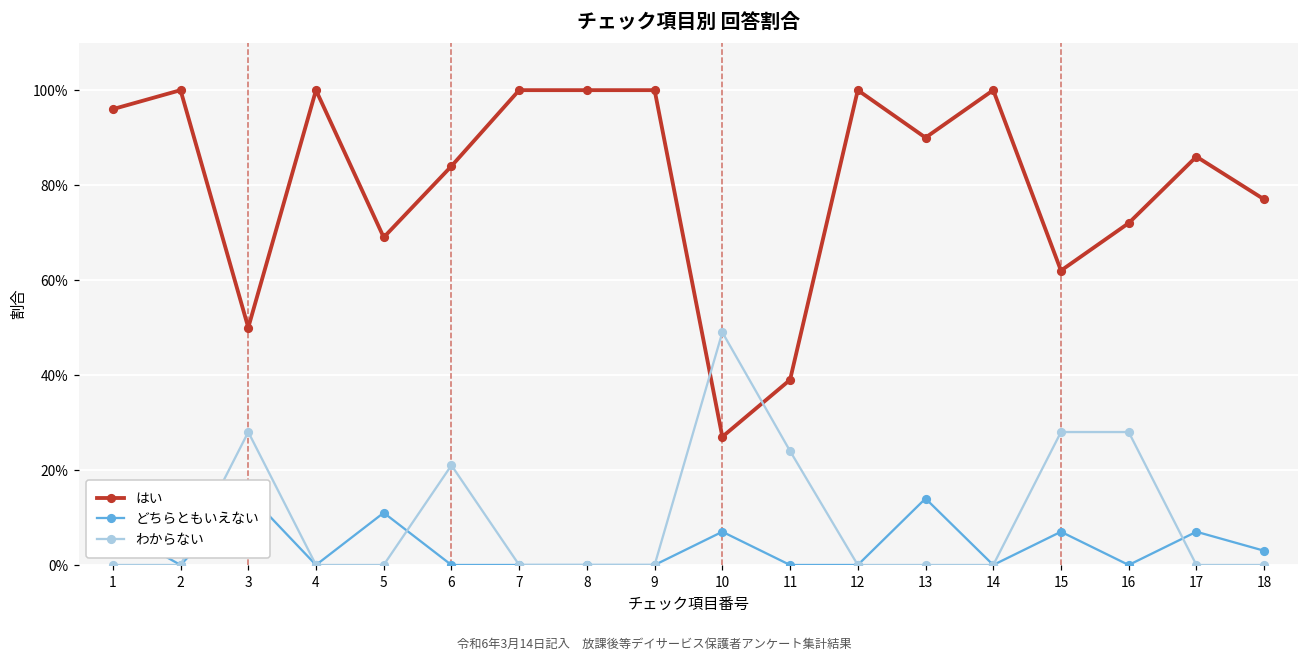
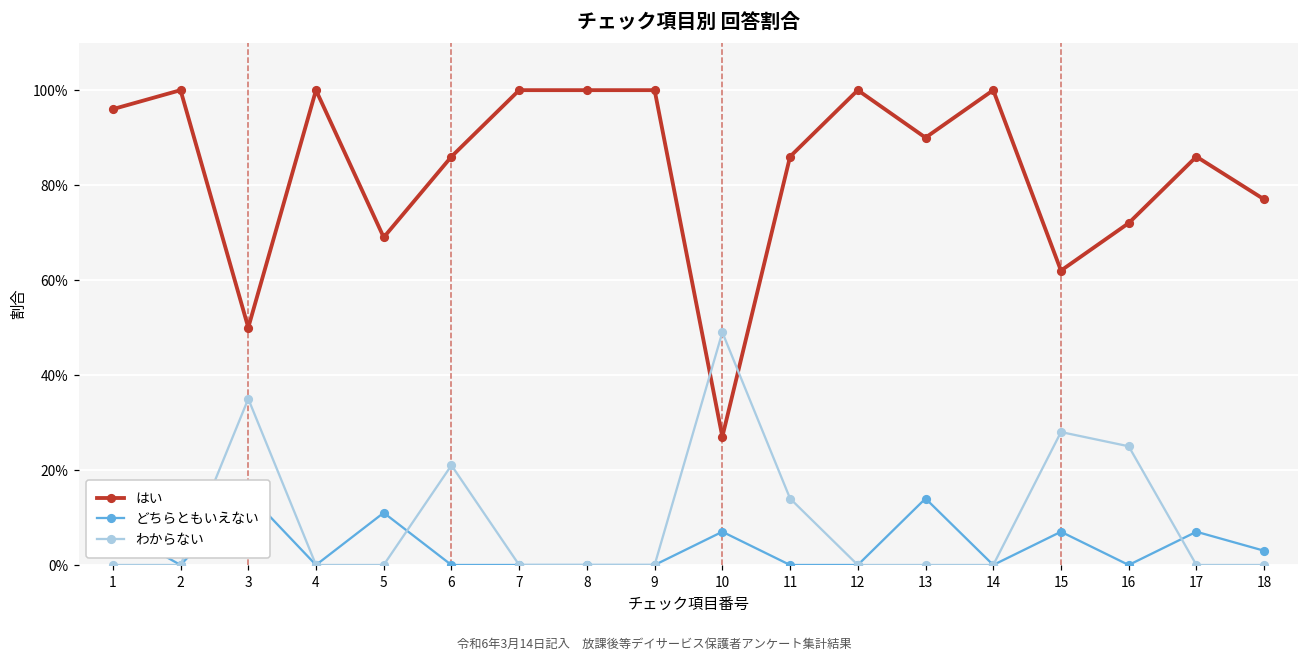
わからない, 3: 28% -> 35%
はい, 6: 84% -> 86%
はい, 11: 39% -> 86%
わからない, 11: 24% -> 14%
わからない, 16: 28% -> 25%
